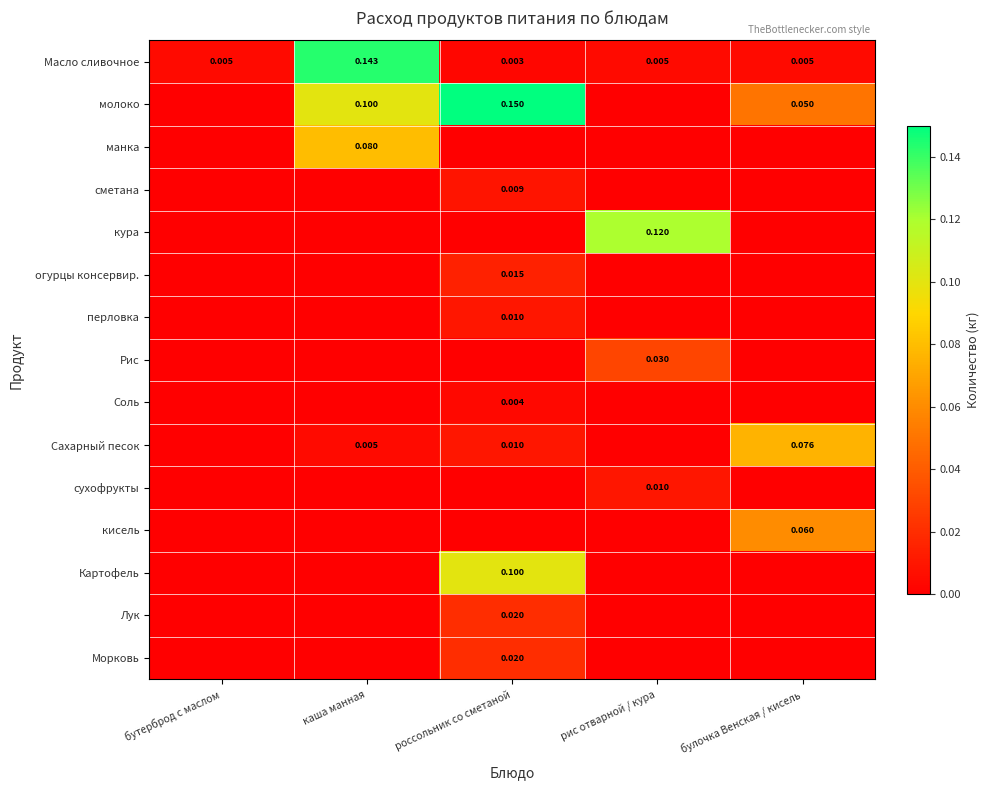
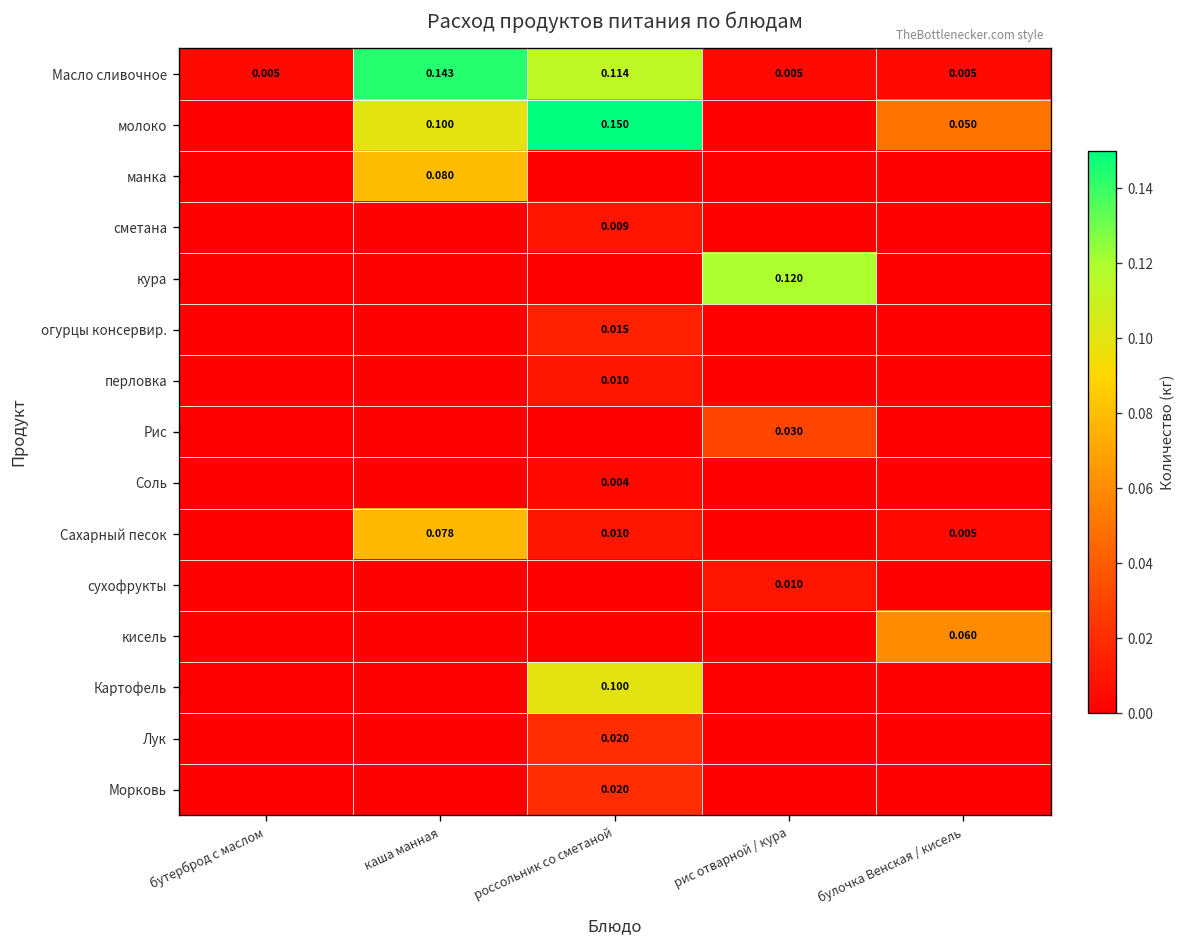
Масло сливочное, россольник со сметаной: 0.003 -> 0.114
Сахарный песок, каша манная: 0.005 -> 0.078
Сахарный песок, булочка Венская / кисель: 0.076 -> 0.005
